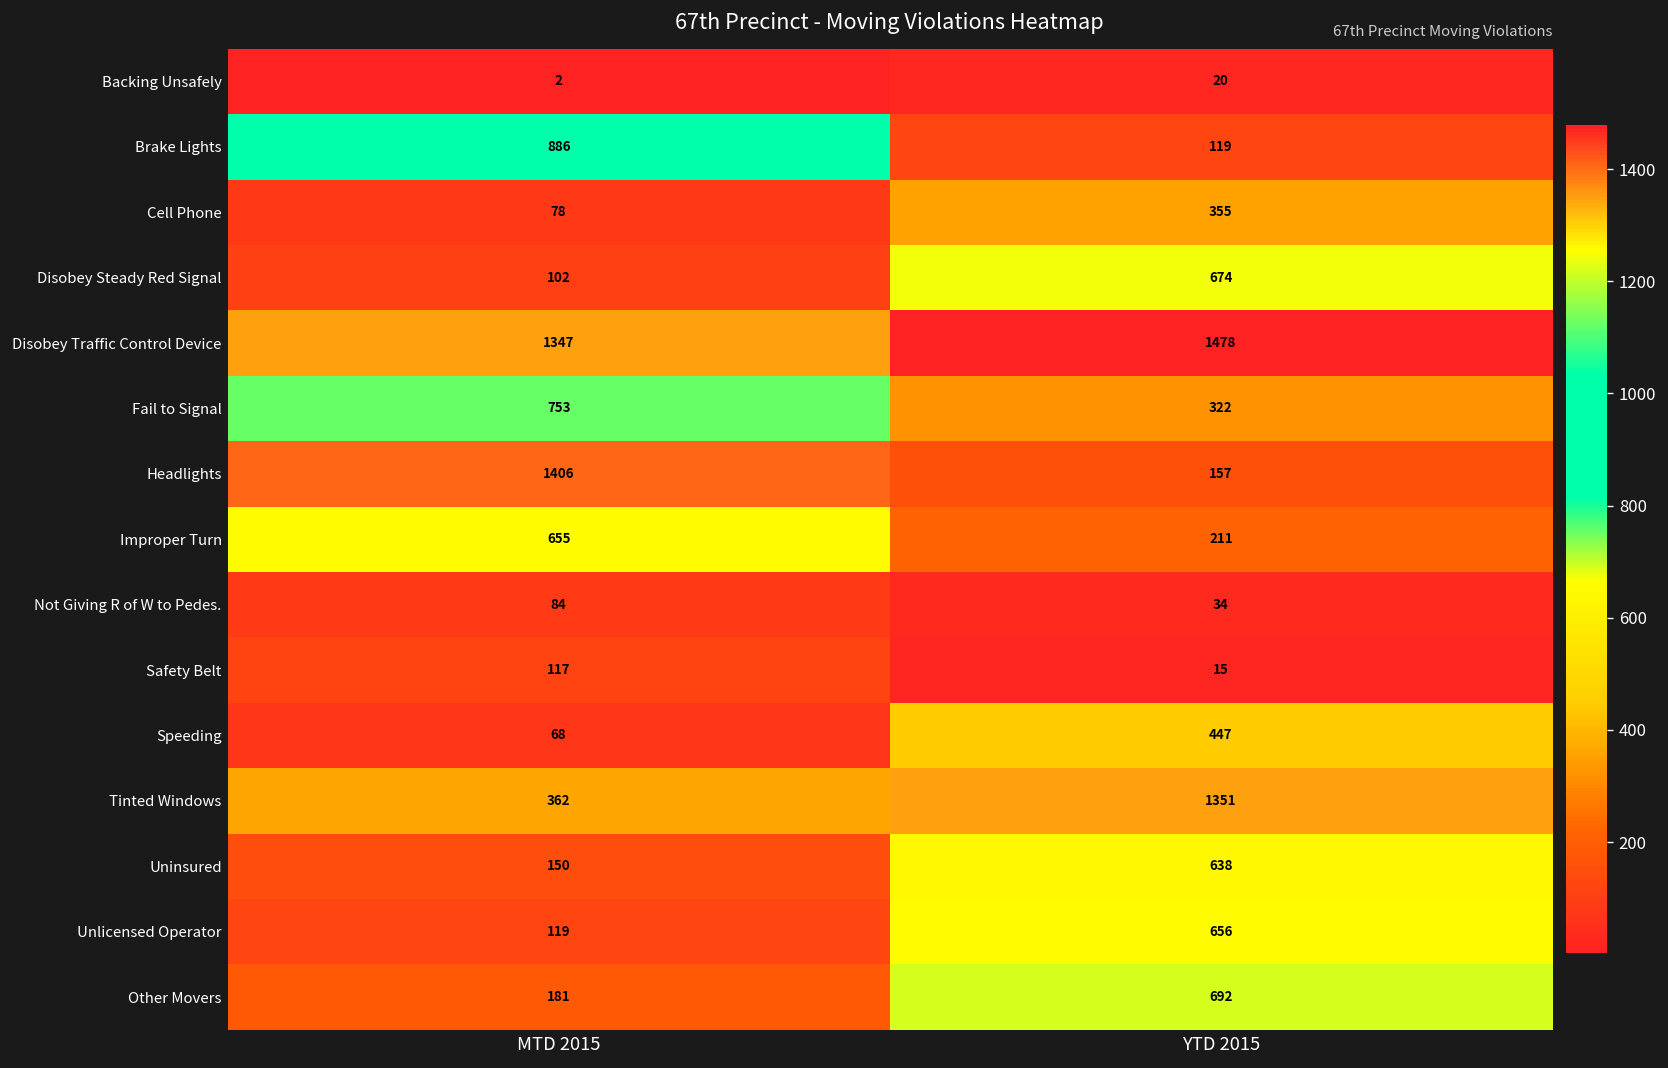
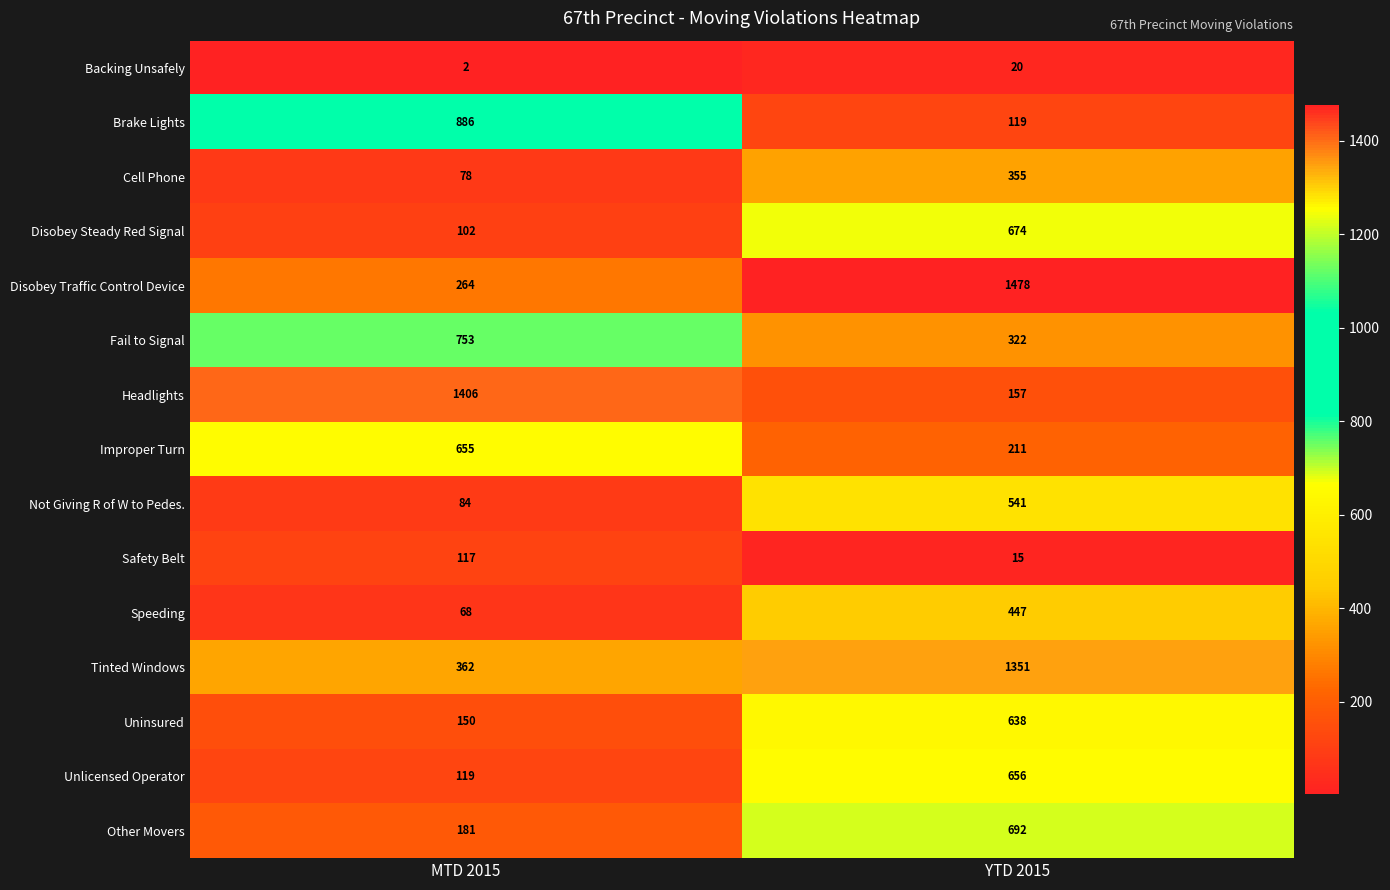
Disobey Traffic Control Device, MTD 2015: 1347 -> 264
Not Giving R of W to Pedes., YTD 2015: 34 -> 541
